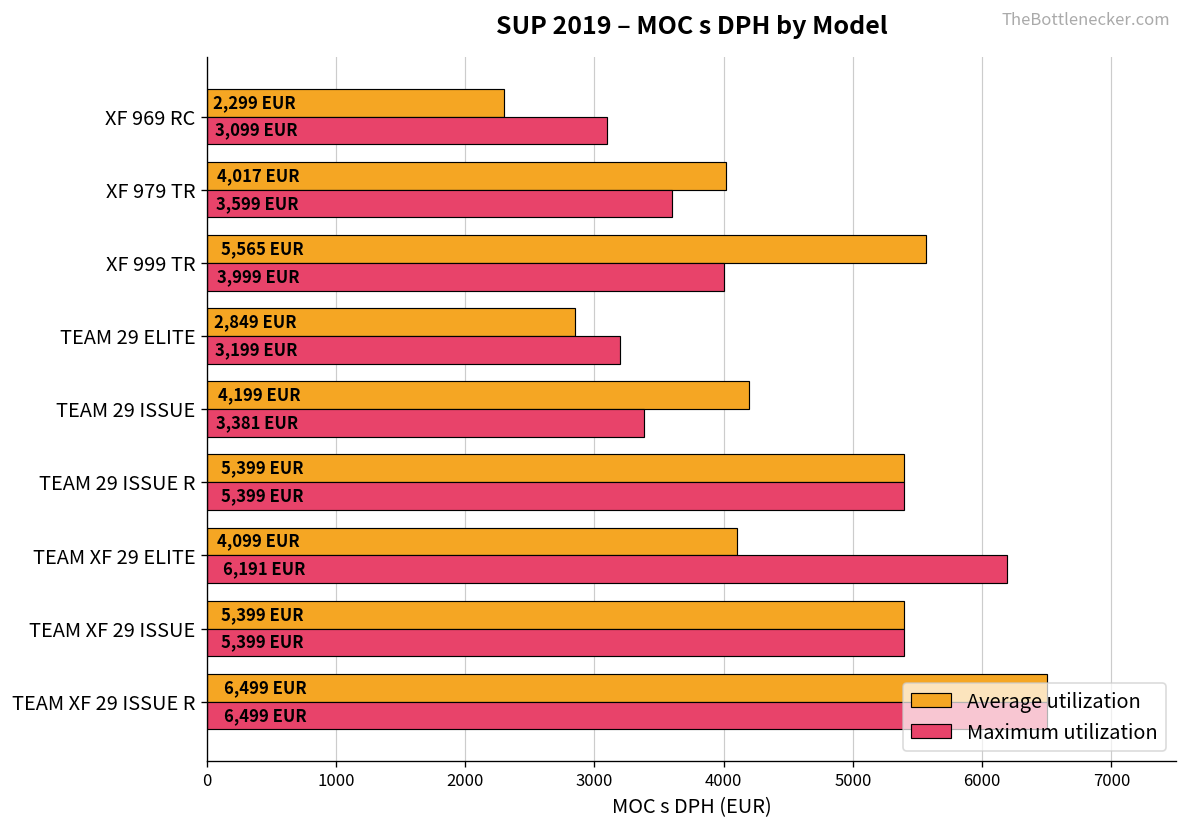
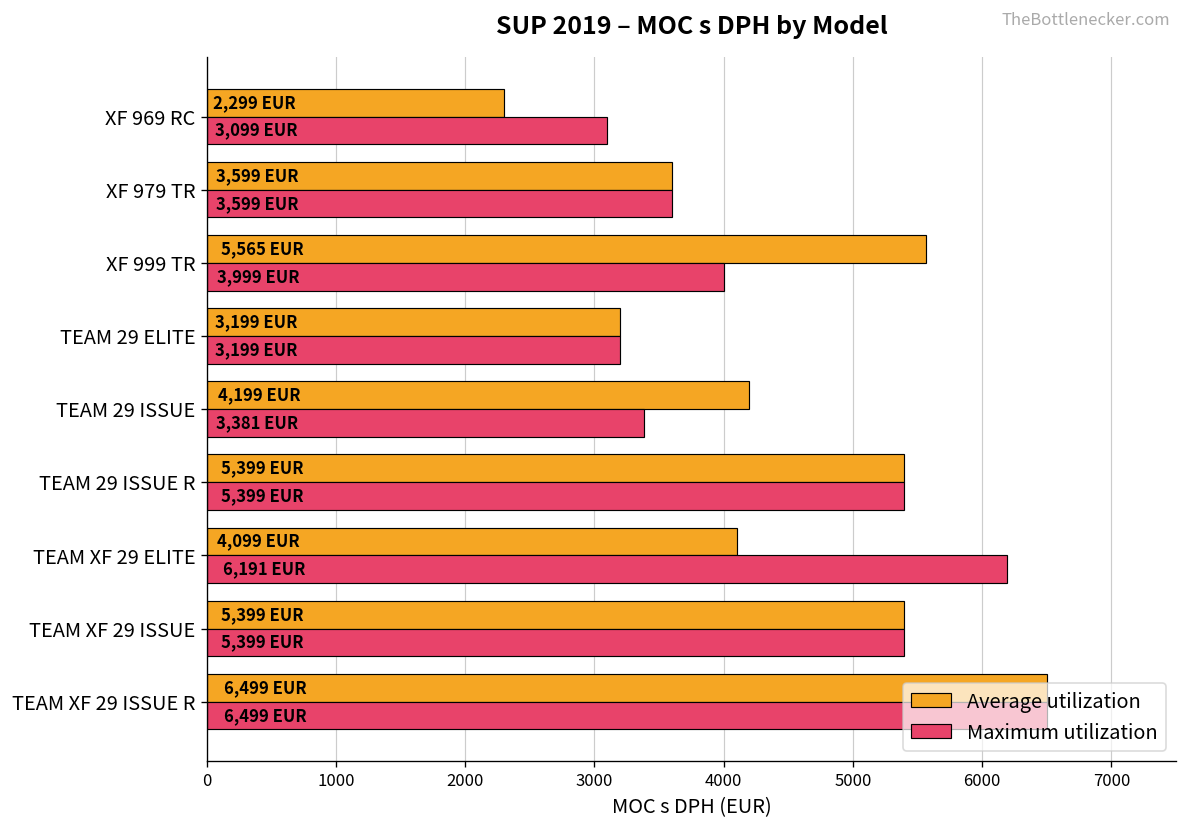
Average utilization, XF 979 TR: 4,017 -> 3,599
Average utilization, TEAM 29 ELITE: 2,849 -> 3,199
